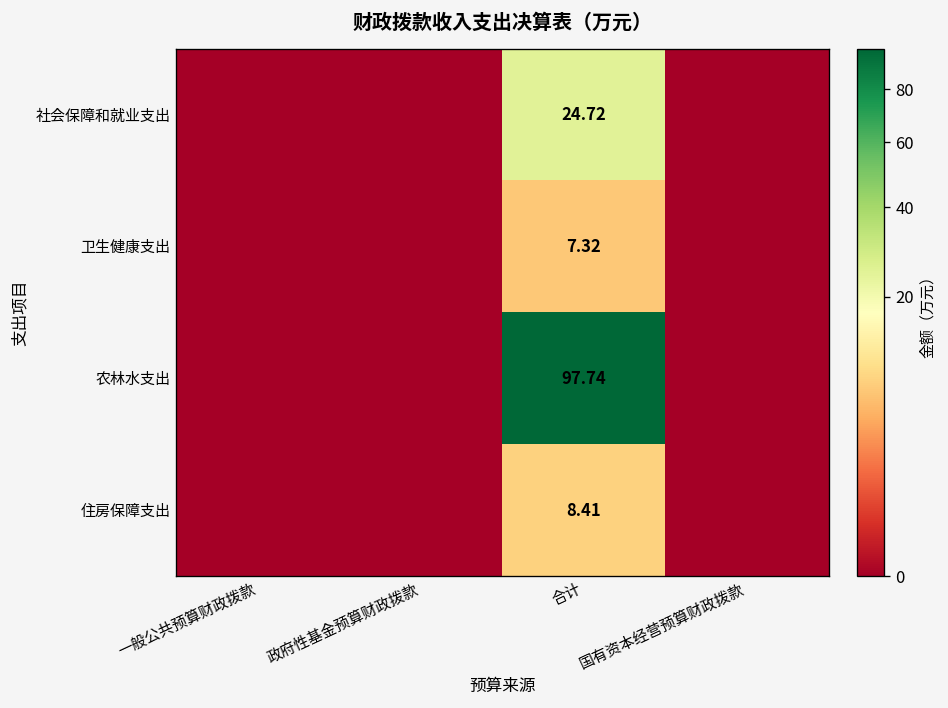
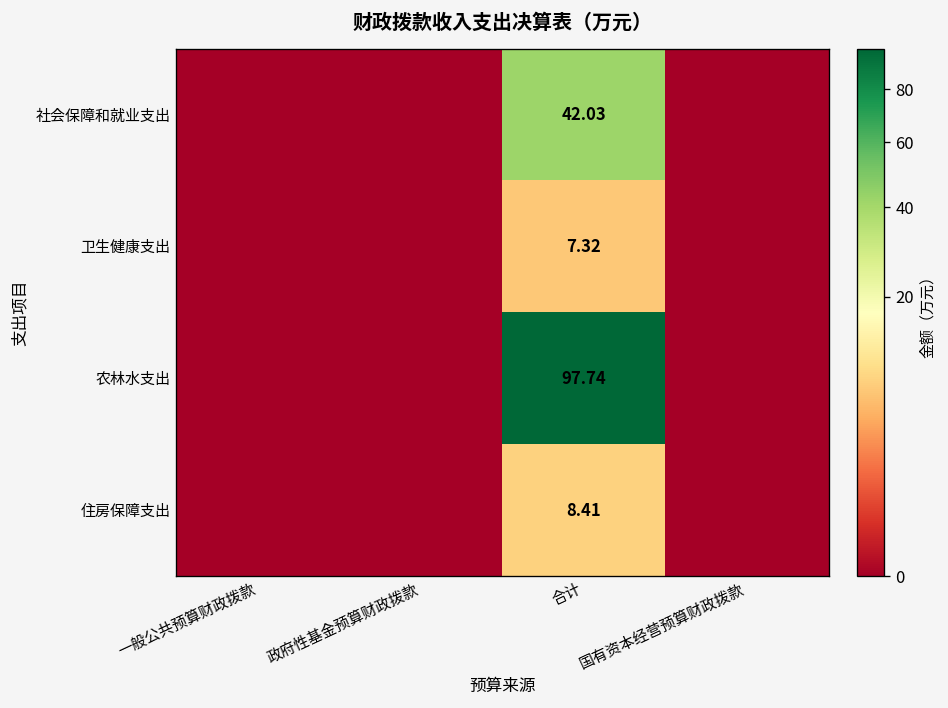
社会保障和就业支出, 合计: 24.72 -> 42.03
